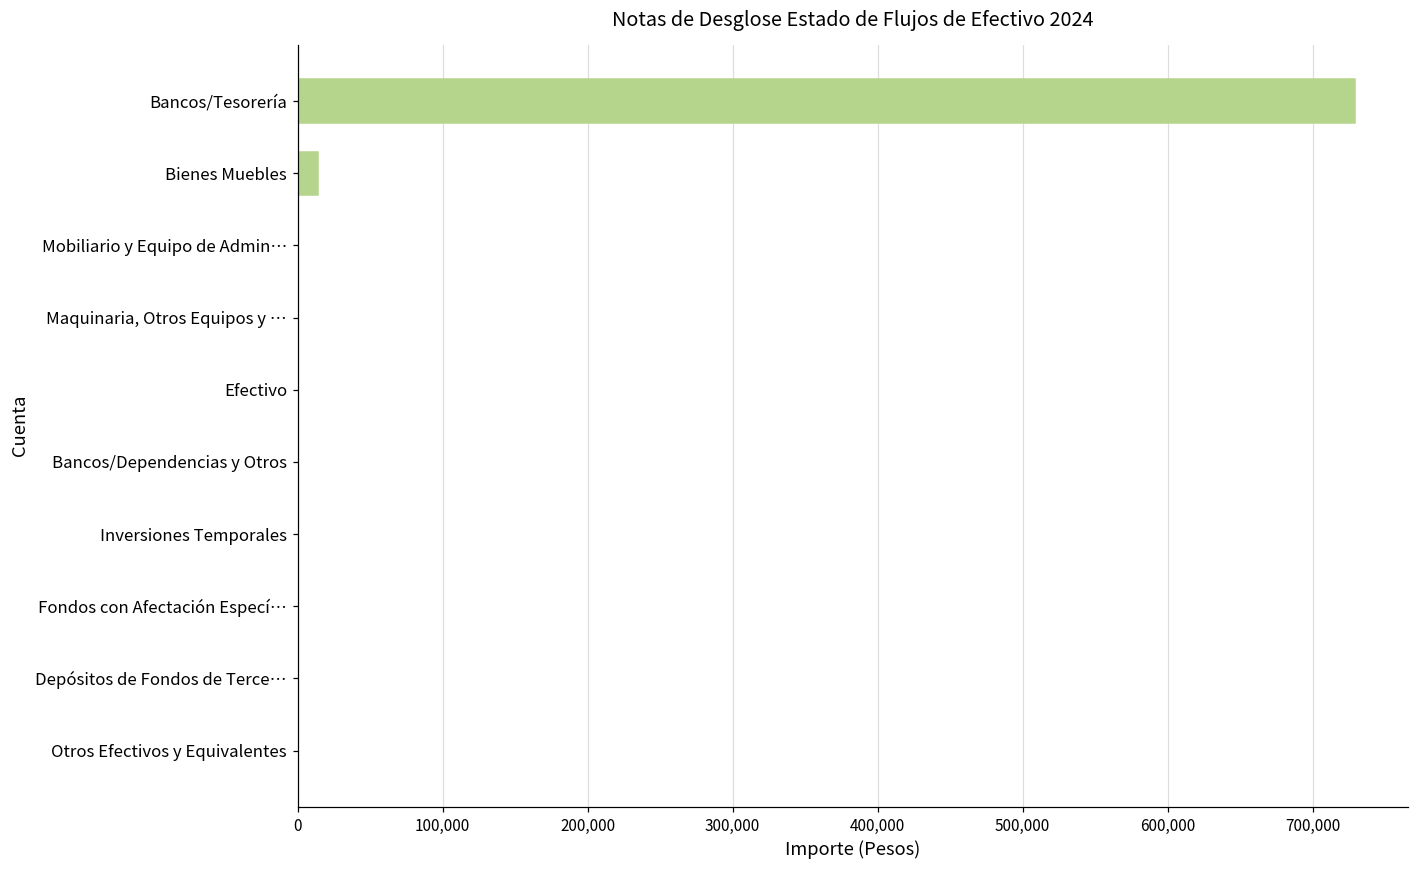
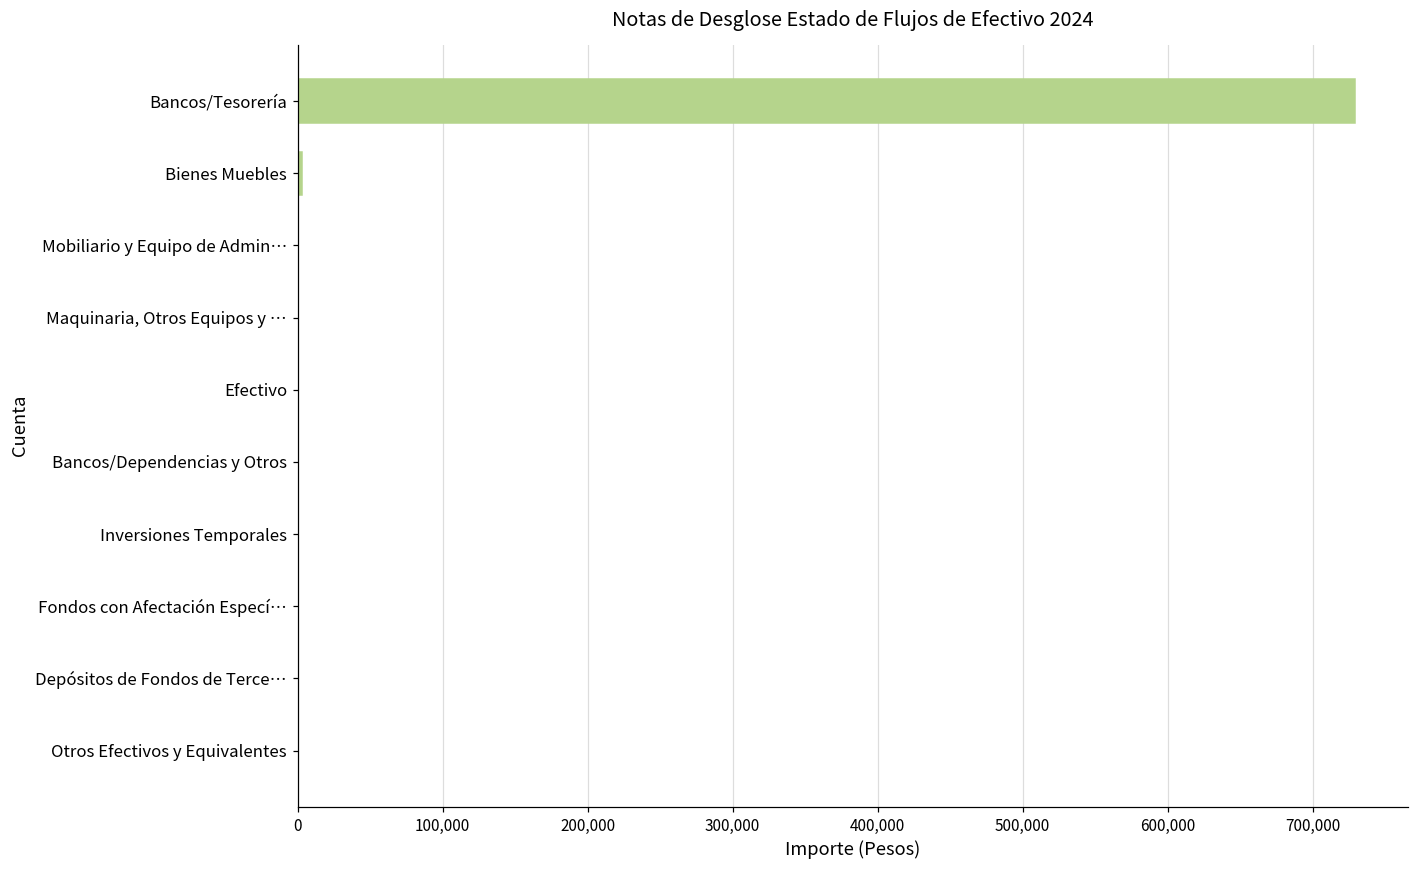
Bienes Muebles: 14,000 -> 3,000
